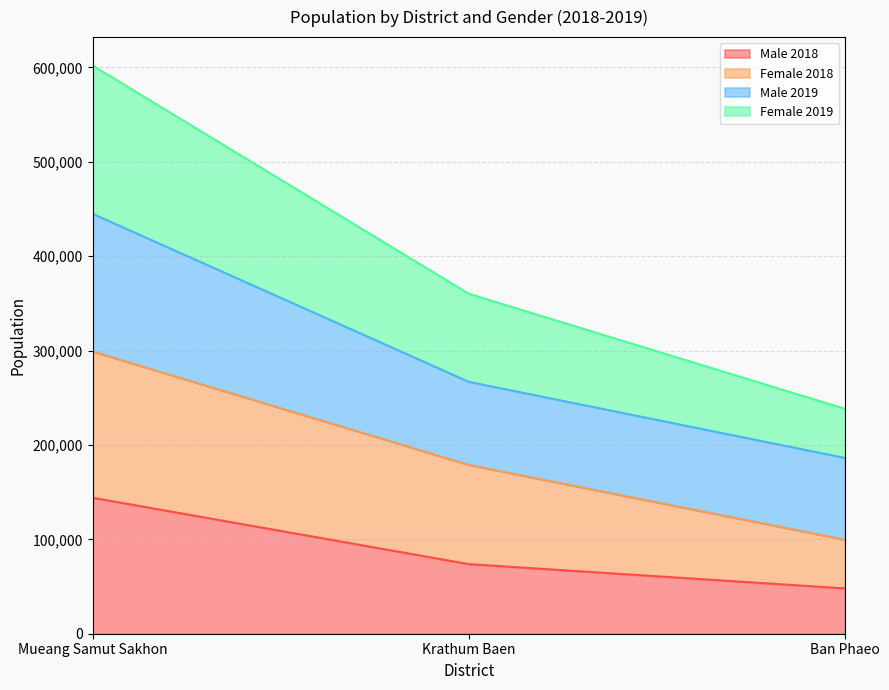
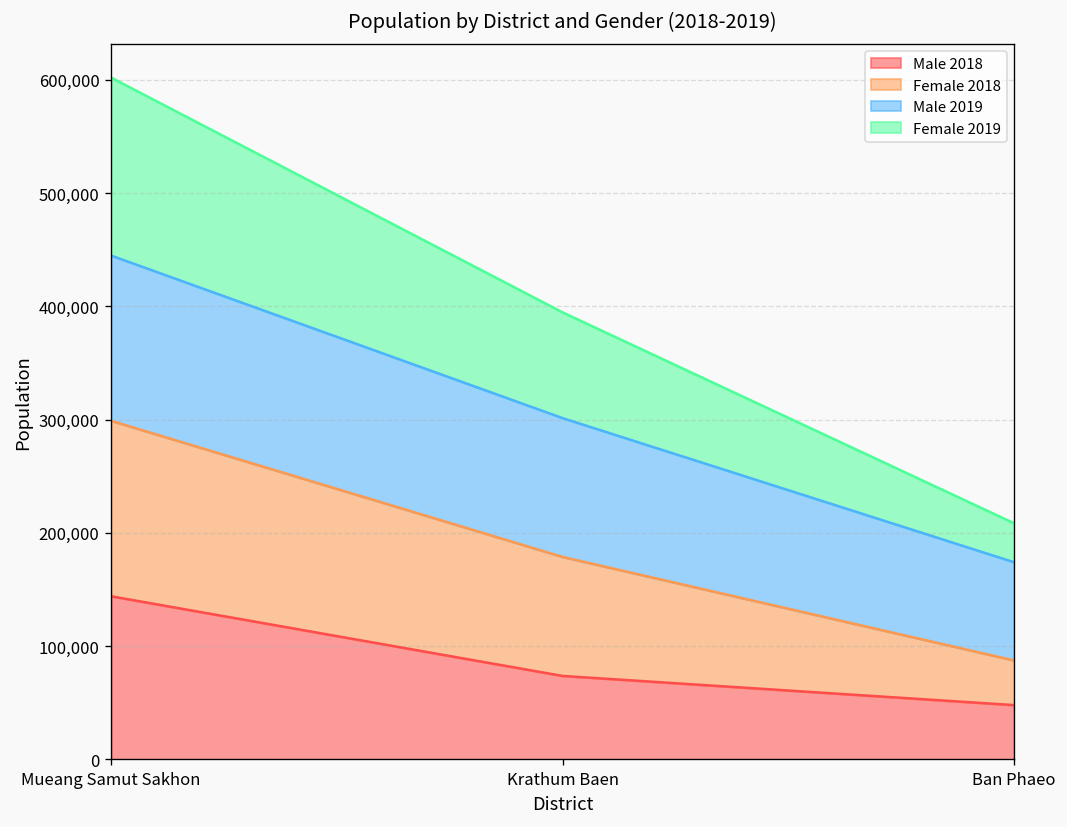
Male 2019, Krathum Baen: 90,000 -> 120,000
Female 2018, Ban Phaeo: 50,000 -> 40,000
Female 2019, Ban Phaeo: 50,000 -> 30,000
